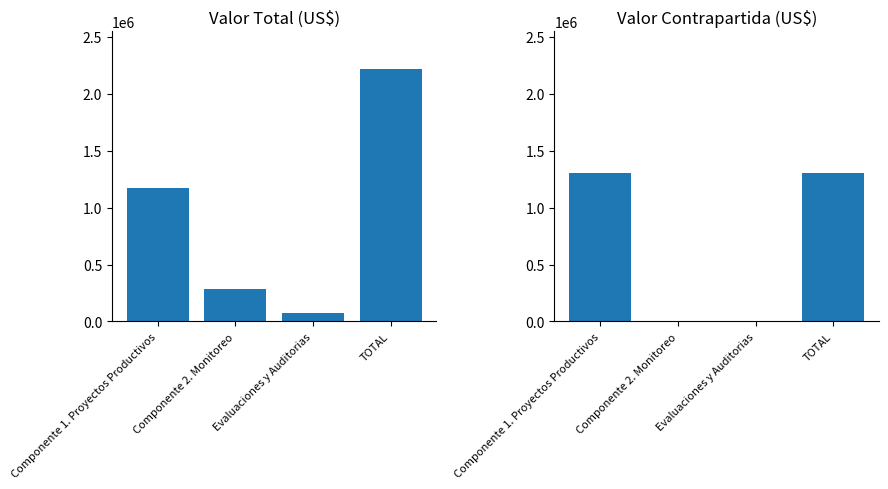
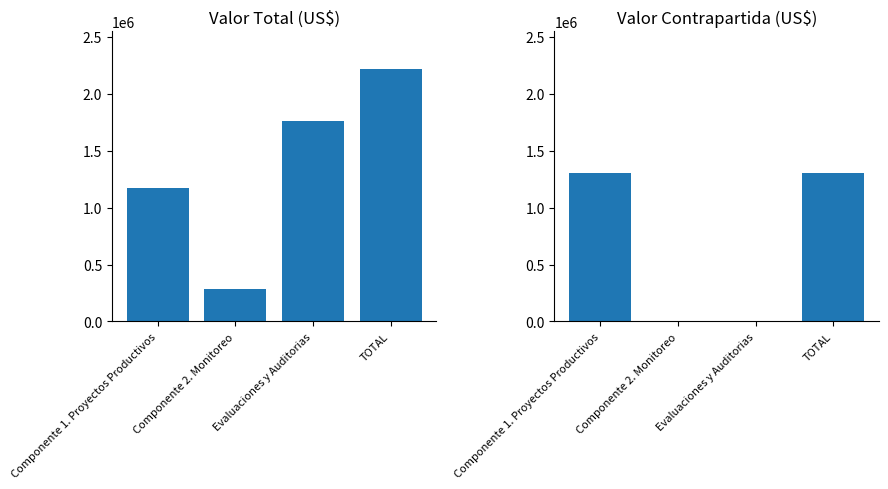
Valor Total (US$), Evaluaciones y Auditorias: 70000 -> 1760000
